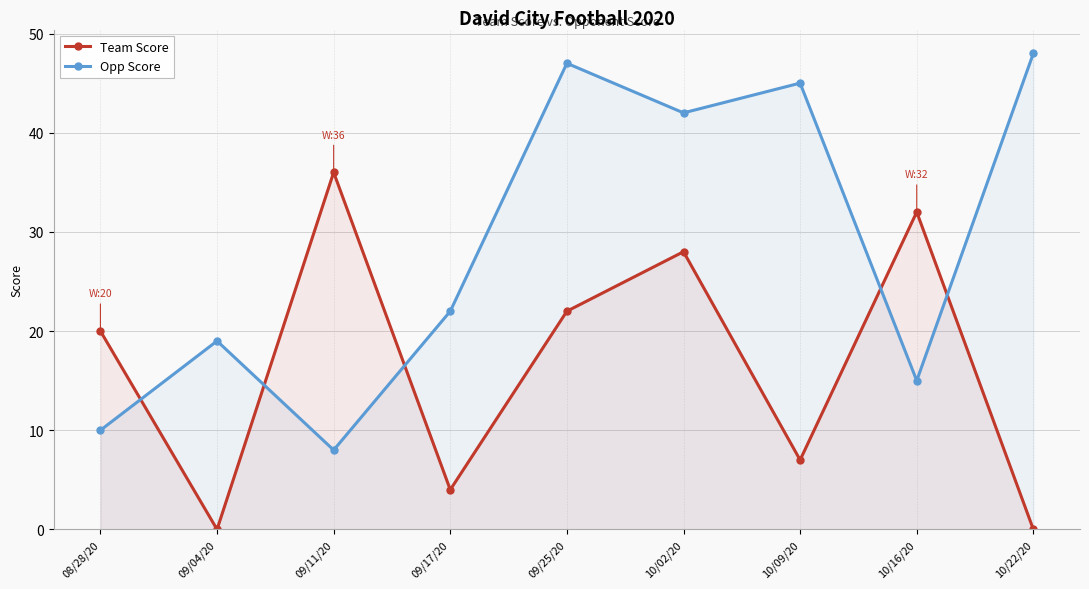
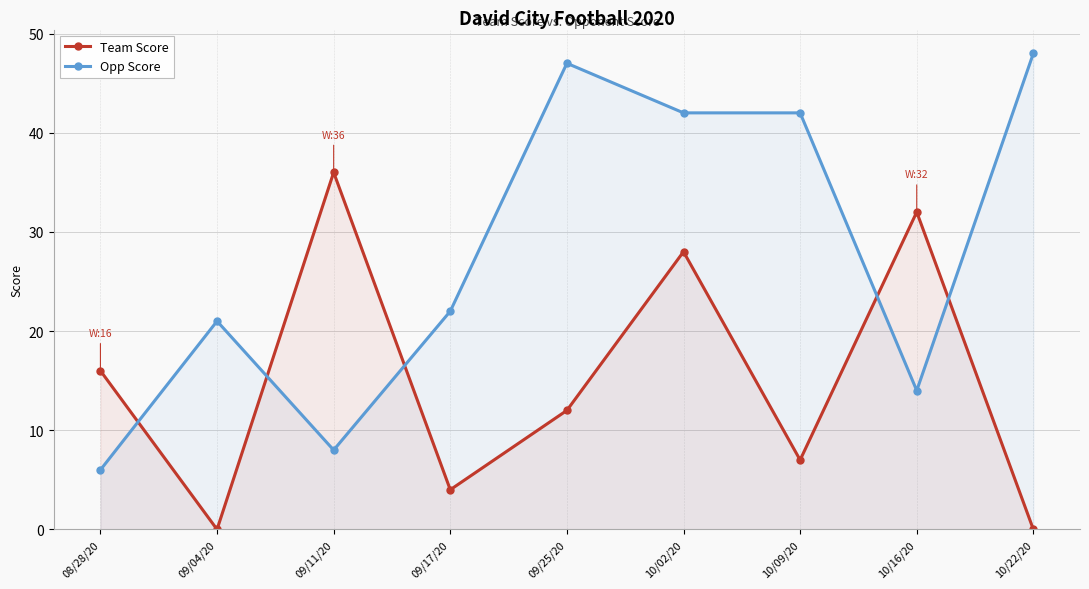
Team Score, 08/28/20: 20 -> 16
Opp Score, 08/28/20: 10 -> 6
Opp Score, 09/04/20: 19 -> 21
Team Score, 09/25/20: 22 -> 12
Opp Score, 10/09/20: 45 -> 42
Opp Score, 10/16/20: 15 -> 14
